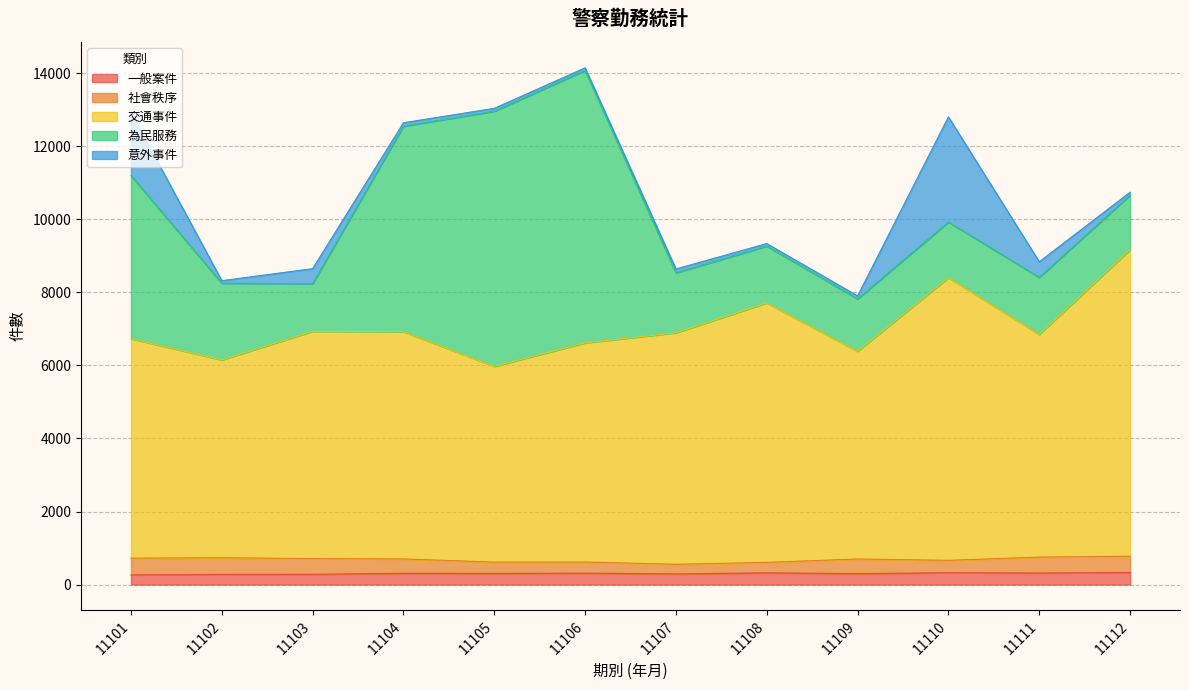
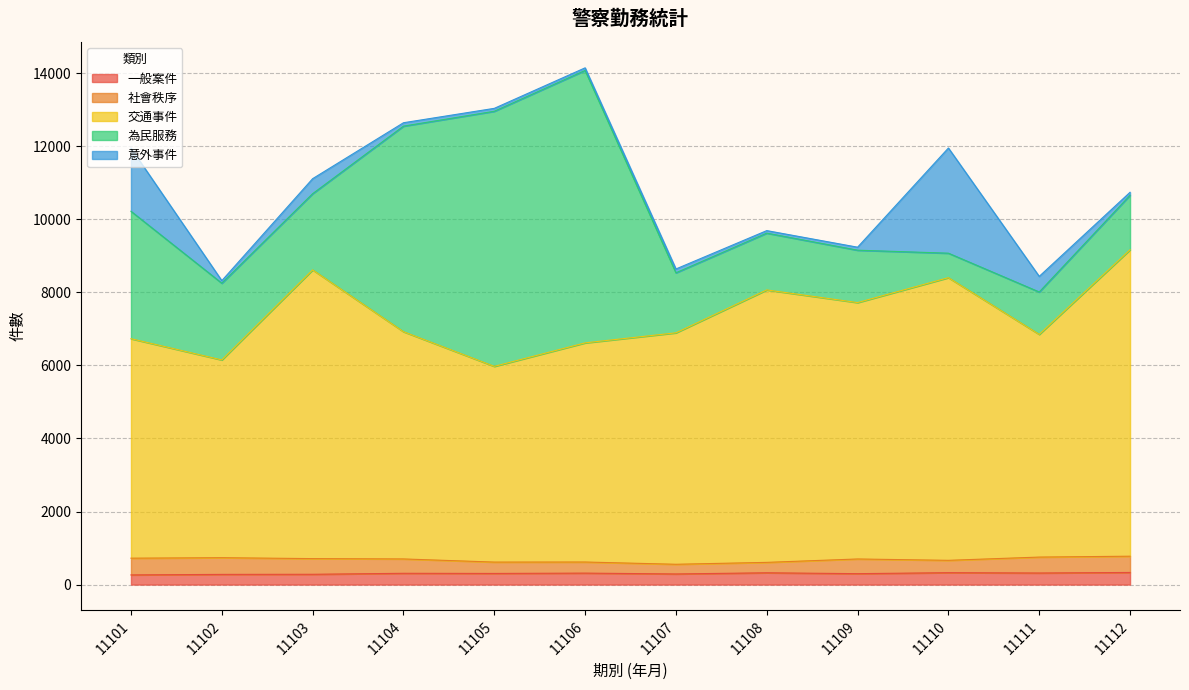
為民服務, 11101: 4500 -> 3500
交通事件, 11103: 6200 -> 7900
為民服務, 11103: 1300 -> 2100
交通事件, 11108: 7100 -> 7500
交通事件, 11109: 5700 -> 7000
為民服務, 11110: 1500 -> 700
為民服務, 11111: 1600 -> 1200
